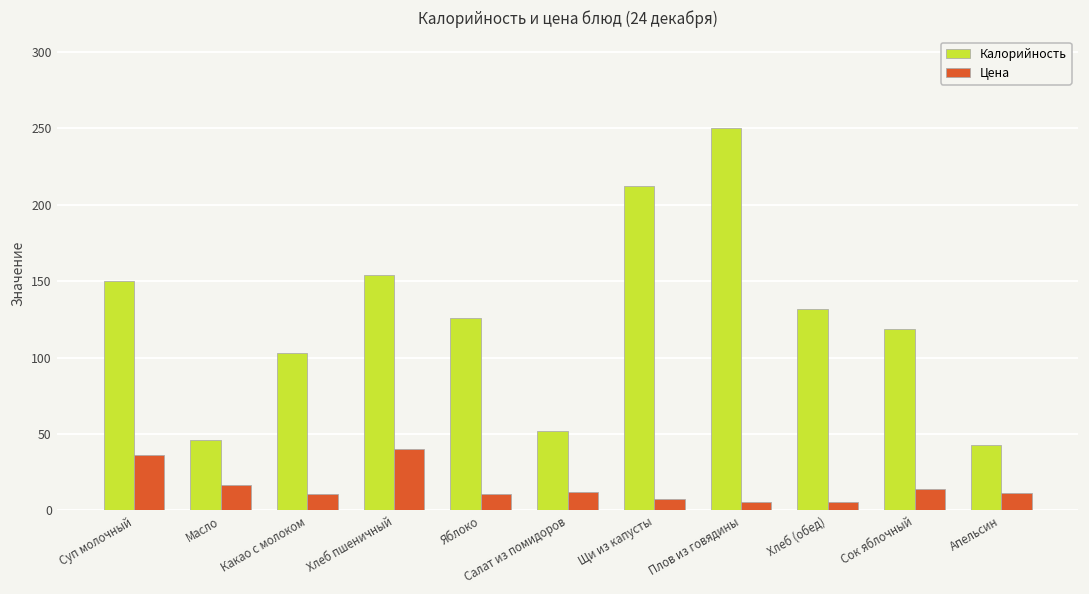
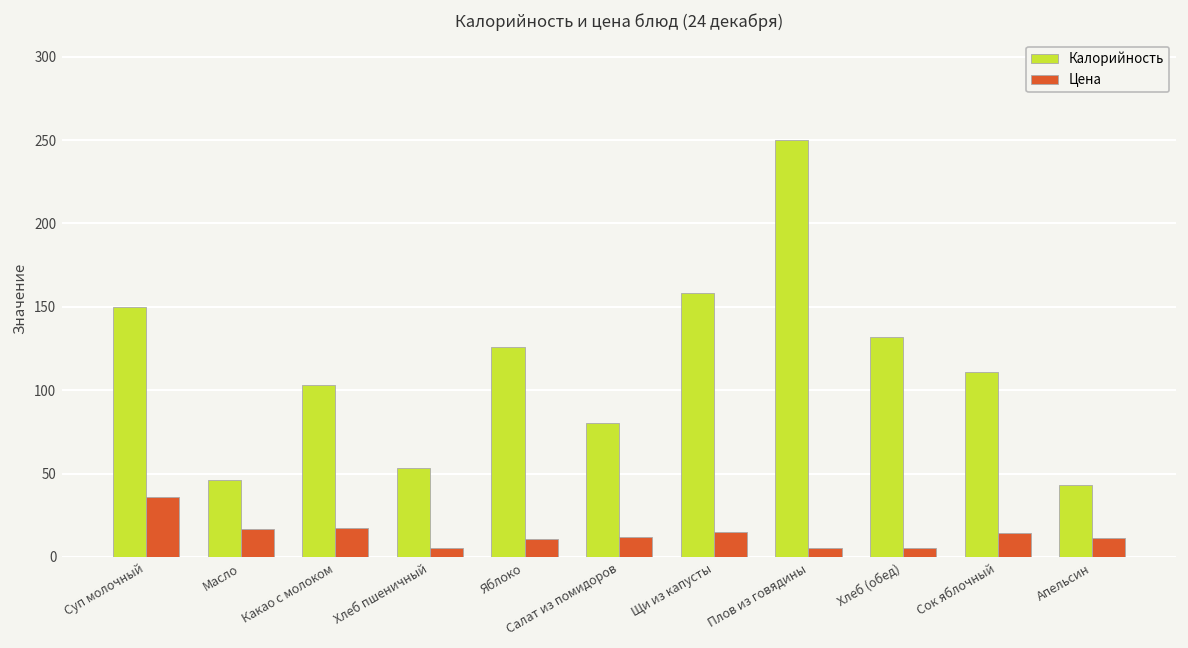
Цена, Какао с молоком: 11 -> 17
Калорийность, Хлеб пшеничный: 154 -> 54
Цена, Хлеб пшеничный: 40 -> 5
Калорийность, Салат из помидоров: 52 -> 80
Калорийность, Щи из капусты: 212 -> 158
Цена, Щи из капусты: 7 -> 15
Калорийность, Сок яблочный: 119 -> 111
